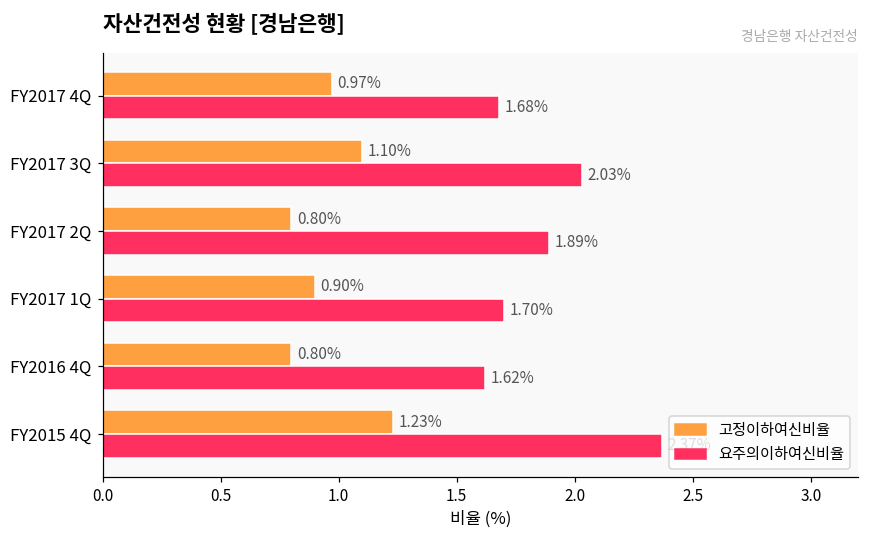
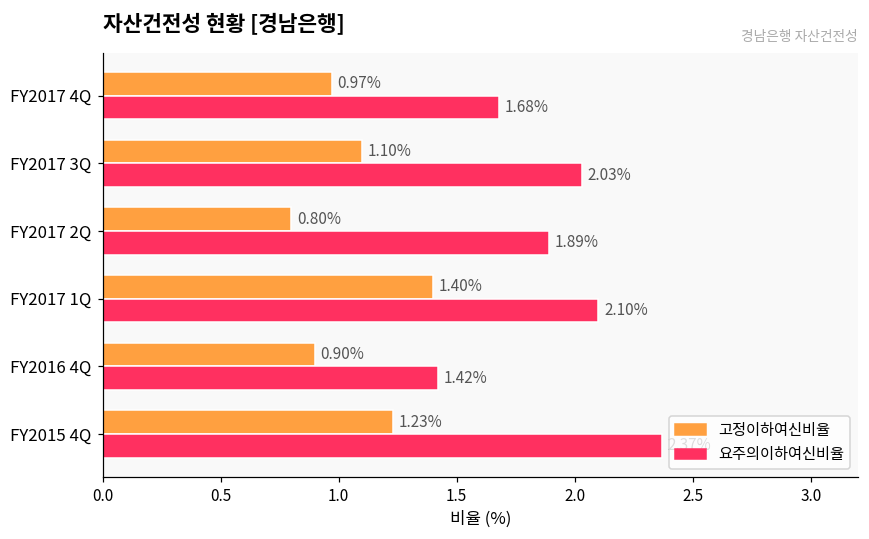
고정이하여신비율, FY2017 1Q: 0.90% -> 1.40%
요주의이하여신비율, FY2017 1Q: 1.70% -> 2.10%
고정이하여신비율, FY2016 4Q: 0.80% -> 0.90%
요주의이하여신비율, FY2016 4Q: 1.62% -> 1.42%
